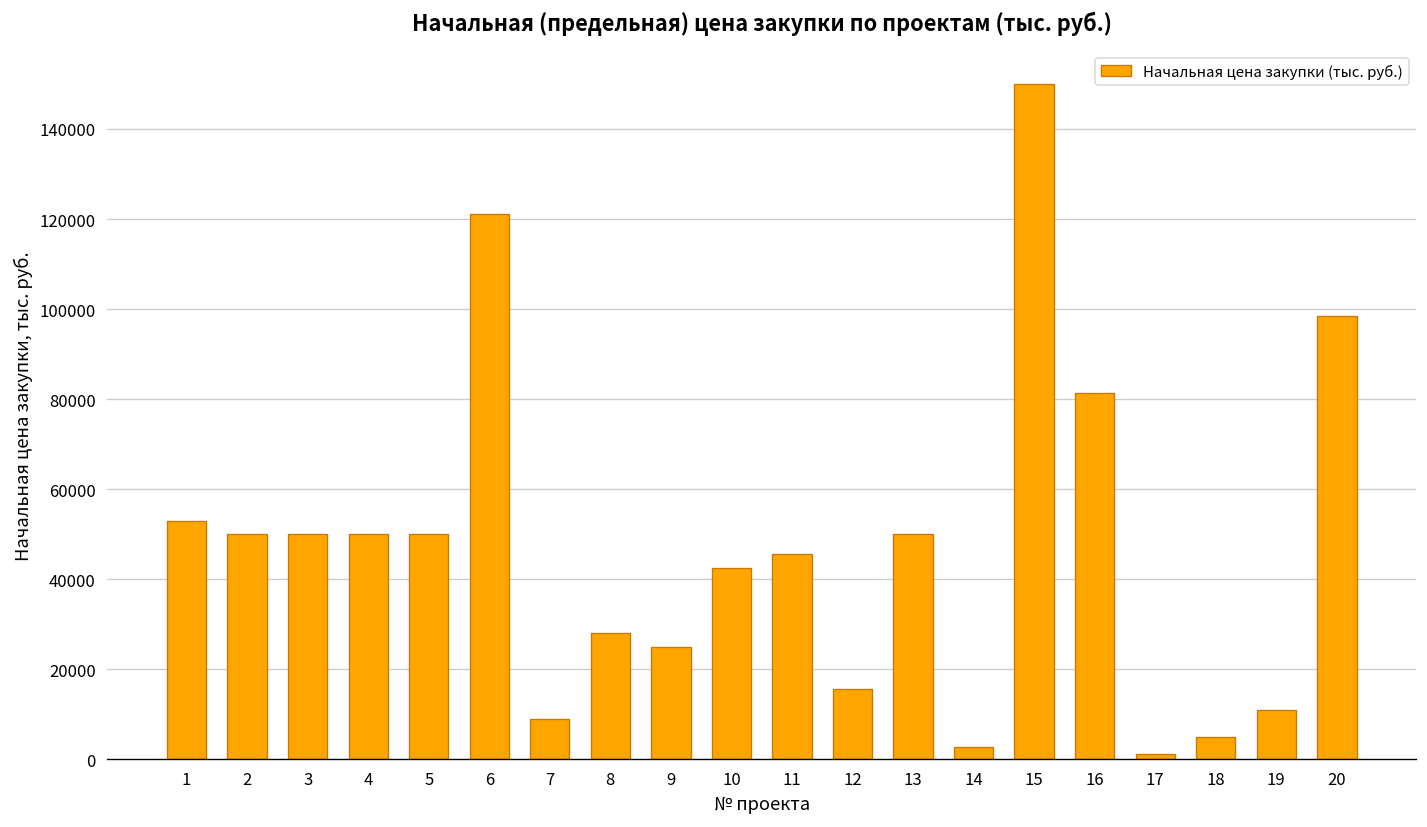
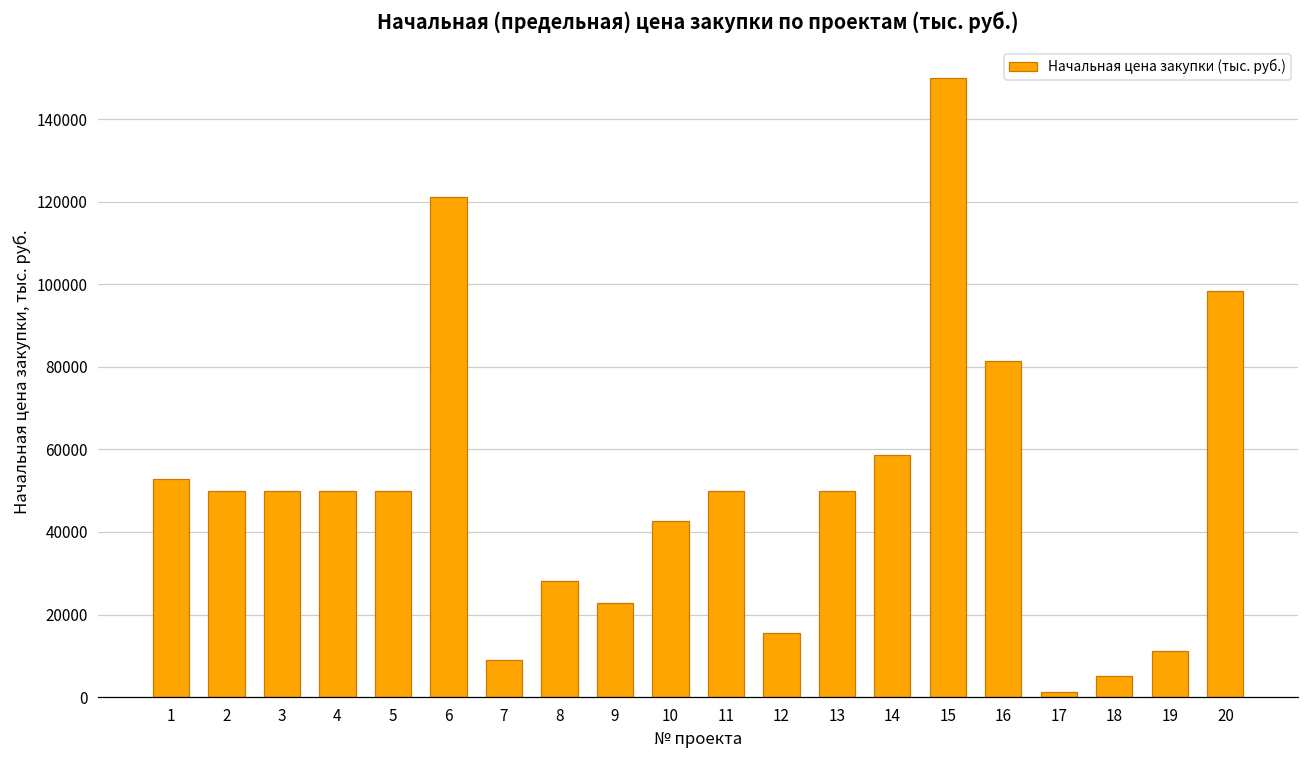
9: 25000 -> 23000
11: 46000 -> 50000
14: 3000 -> 59000
